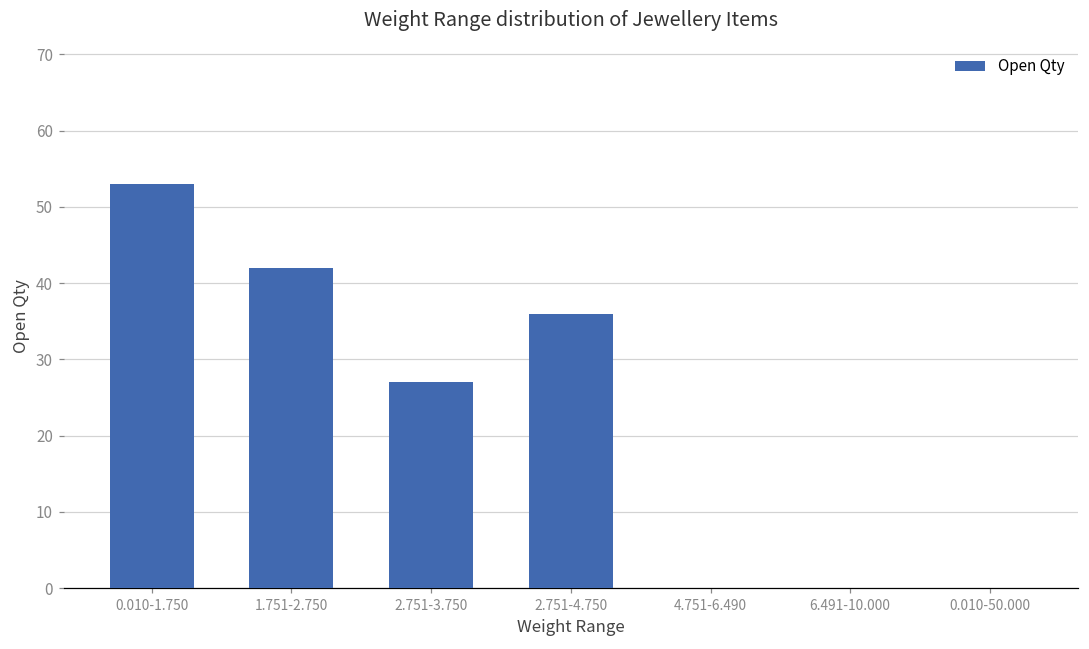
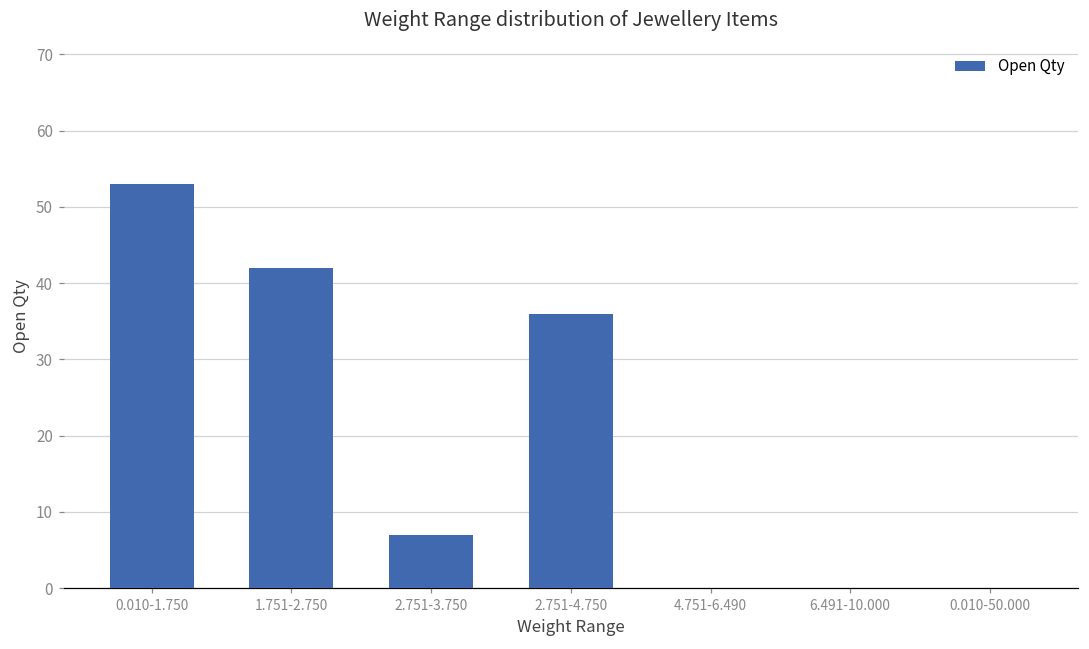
2.751-3.750: 27 -> 7
